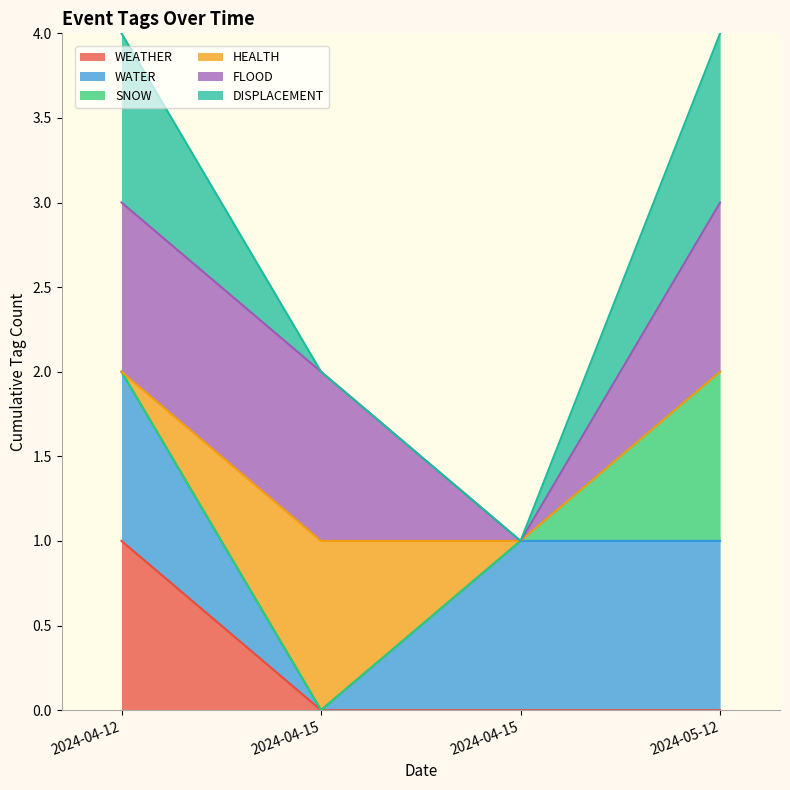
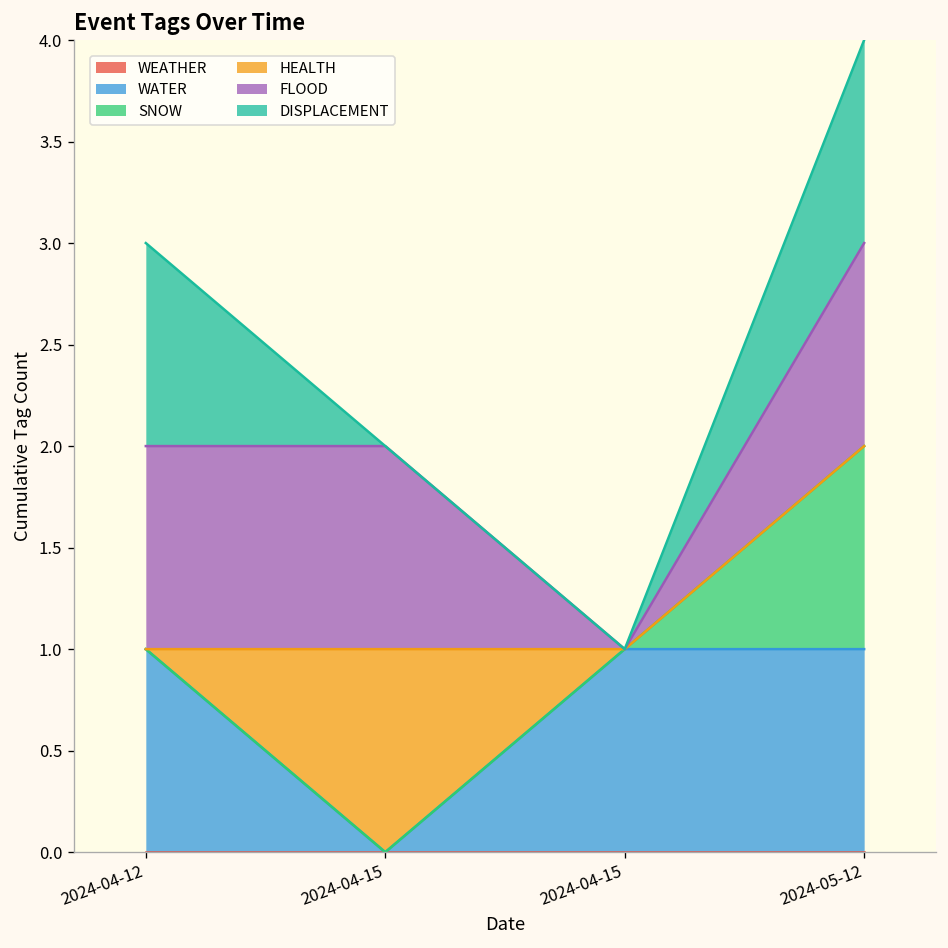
WEATHER, 2024-04-12: 1 -> 0
